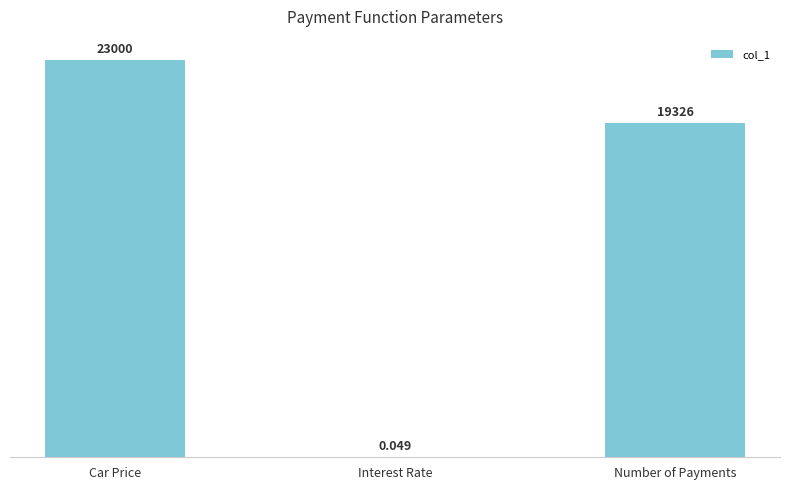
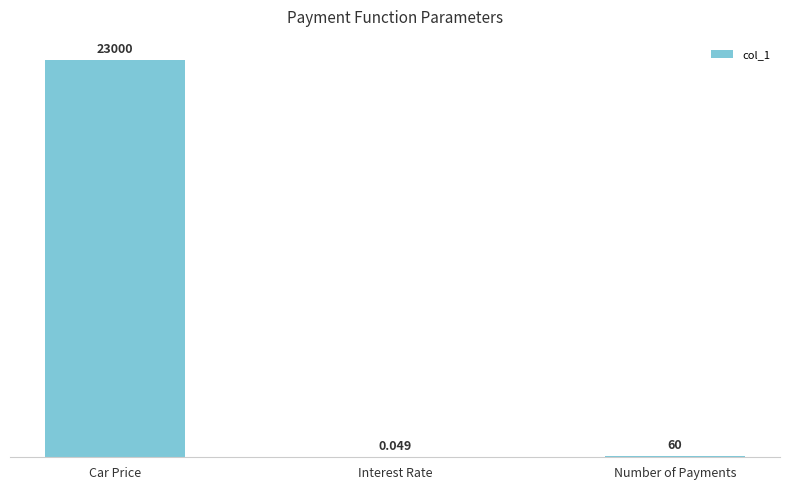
Number of Payments: 19326 -> 60
